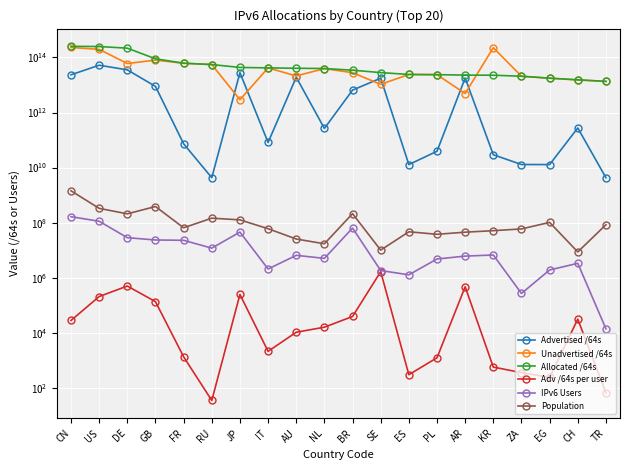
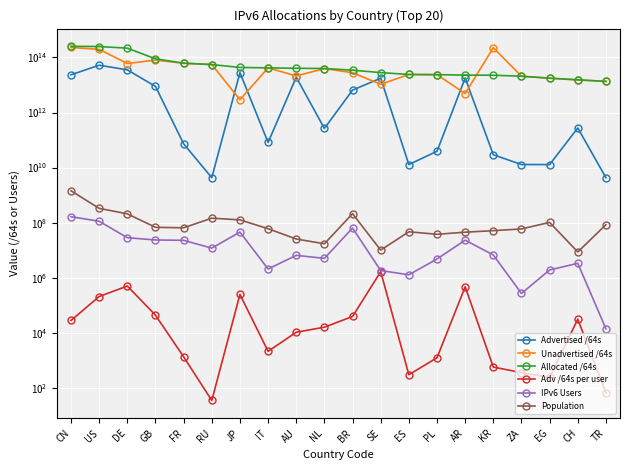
Adv /64s per user, GB: 100000 -> 40000
Population, GB: 400000000 -> 70000000
IPv6 Users, AR: 6000000 -> 20000000
